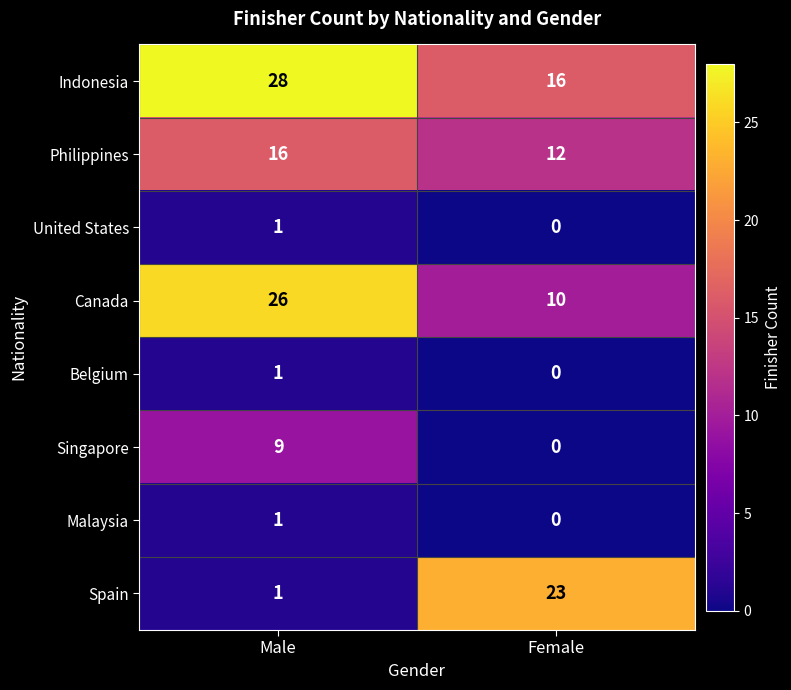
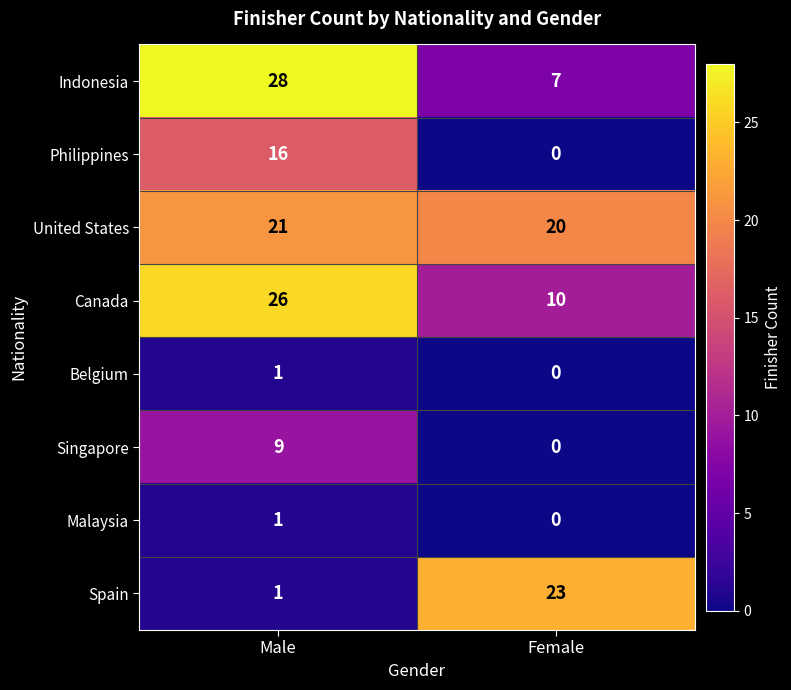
Indonesia, Female: 16 -> 7
Philippines, Female: 12 -> 0
United States, Male: 1 -> 21
United States, Female: 0 -> 20
